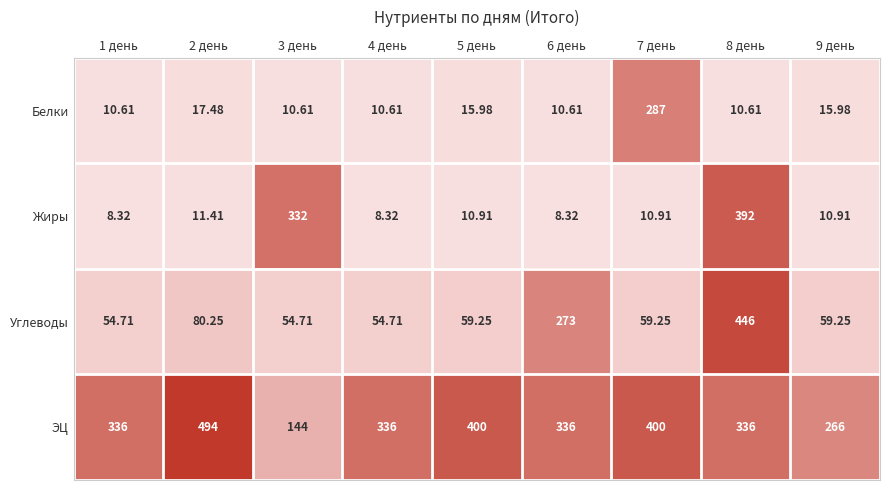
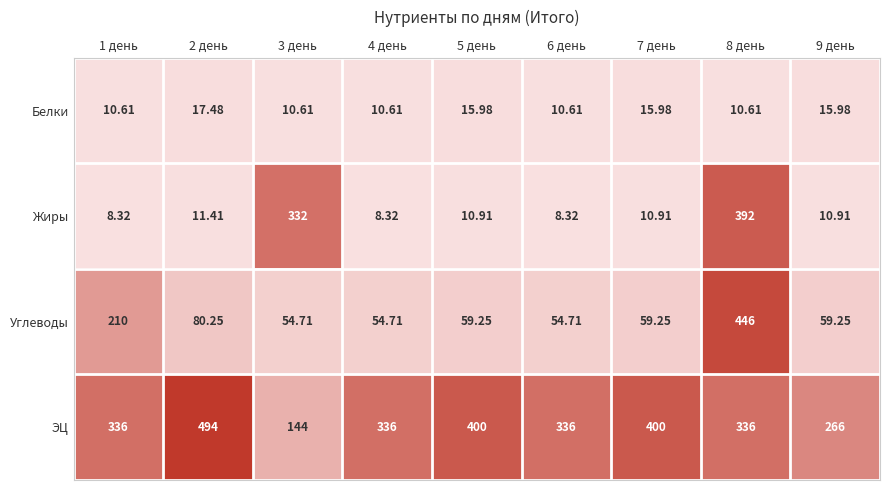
Белки, 7 день: 287 -> 15.98
Углеводы, 1 день: 54.71 -> 210
Углеводы, 6 день: 273 -> 54.71
